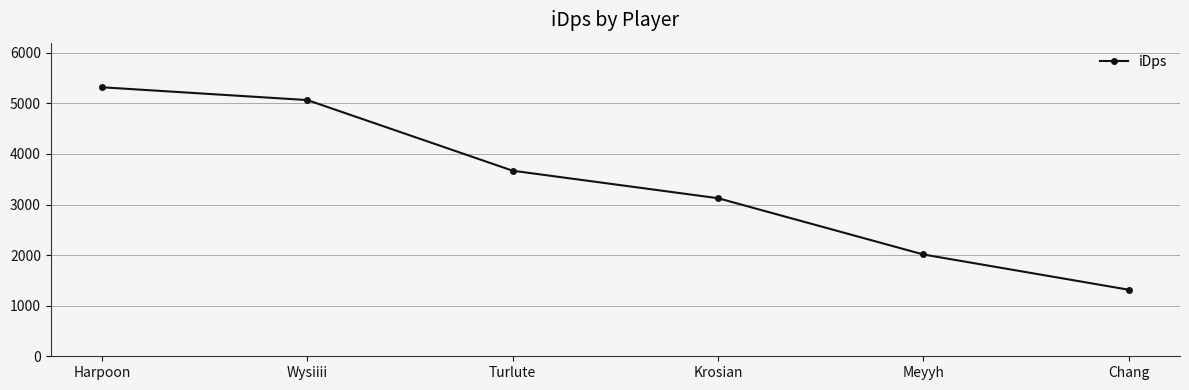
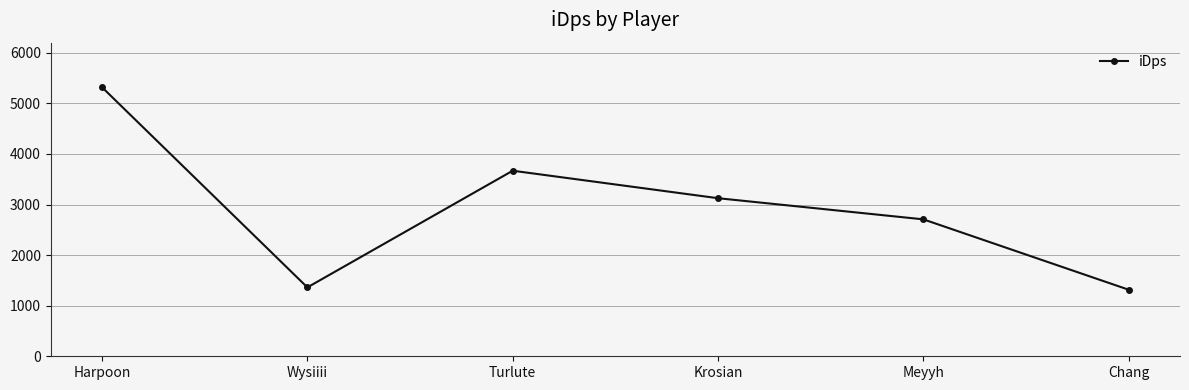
Wysiiii: 5100 -> 1400
Meyyh: 2000 -> 2700
